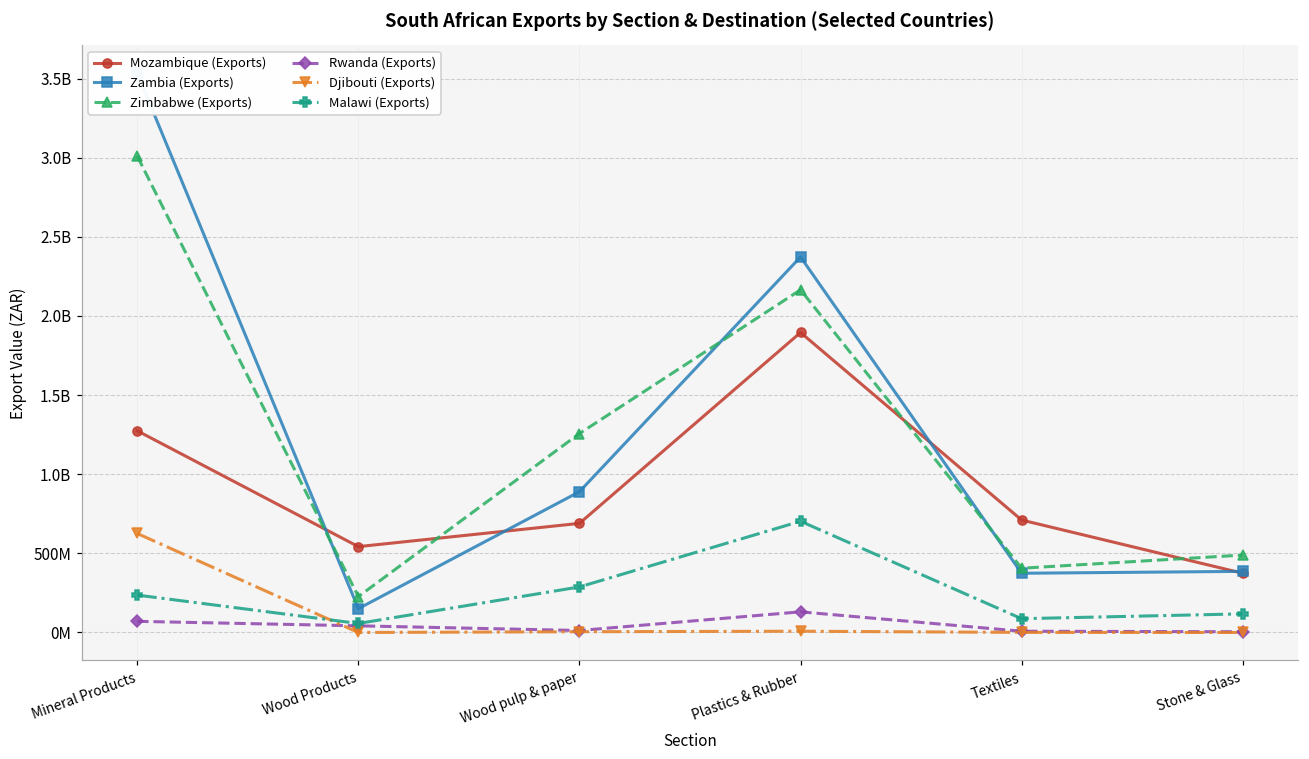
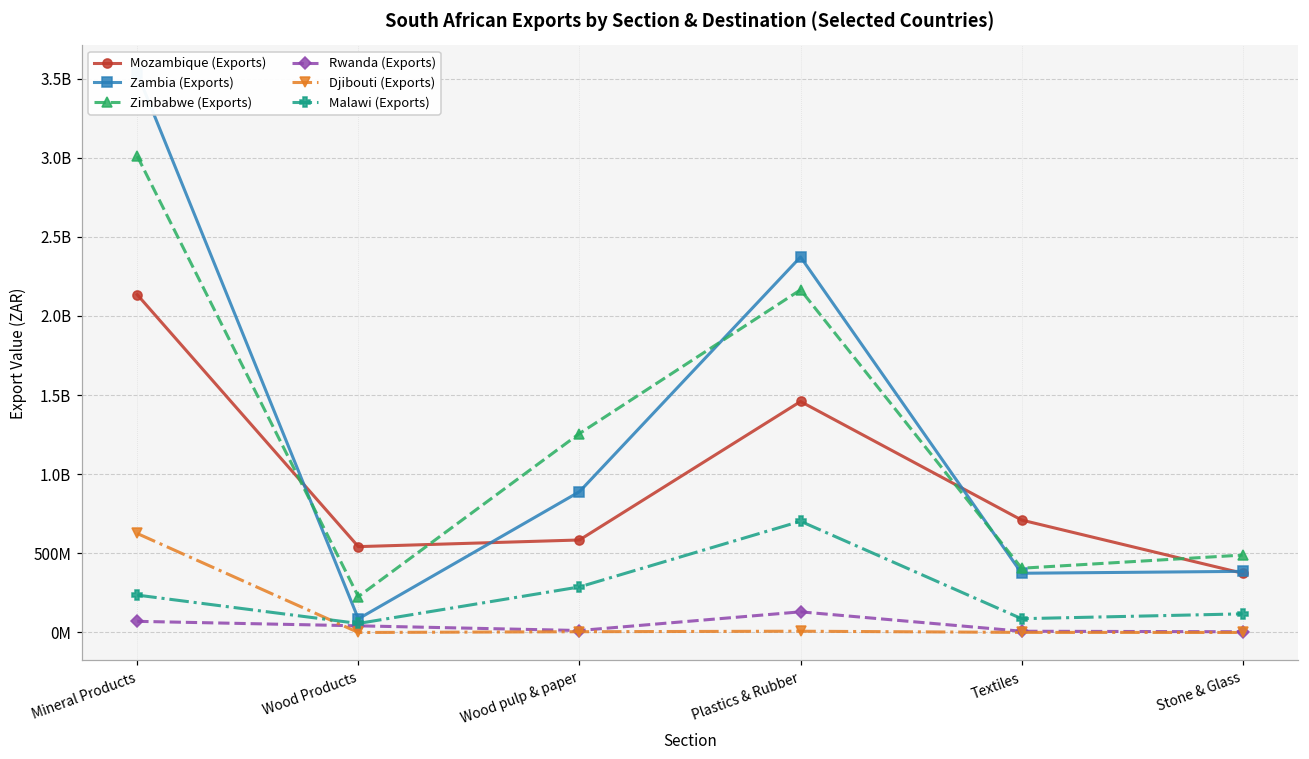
Mozambique (Exports), Mineral Products: 1270000000 -> 2130000000
Zambia (Exports), Wood Products: 150000000 -> 90000000
Mozambique (Exports), Wood pulp & paper: 690000000 -> 580000000
Mozambique (Exports), Plastics & Rubber: 1900000000 -> 1460000000
